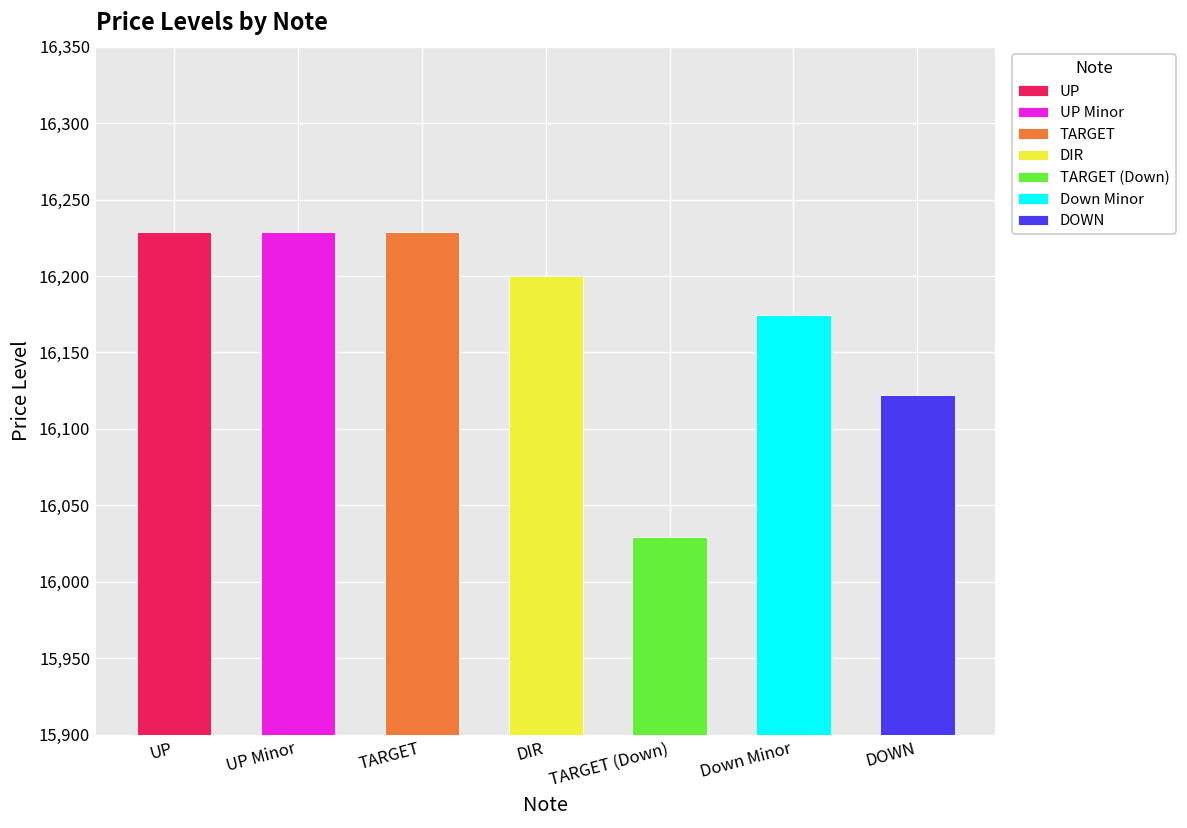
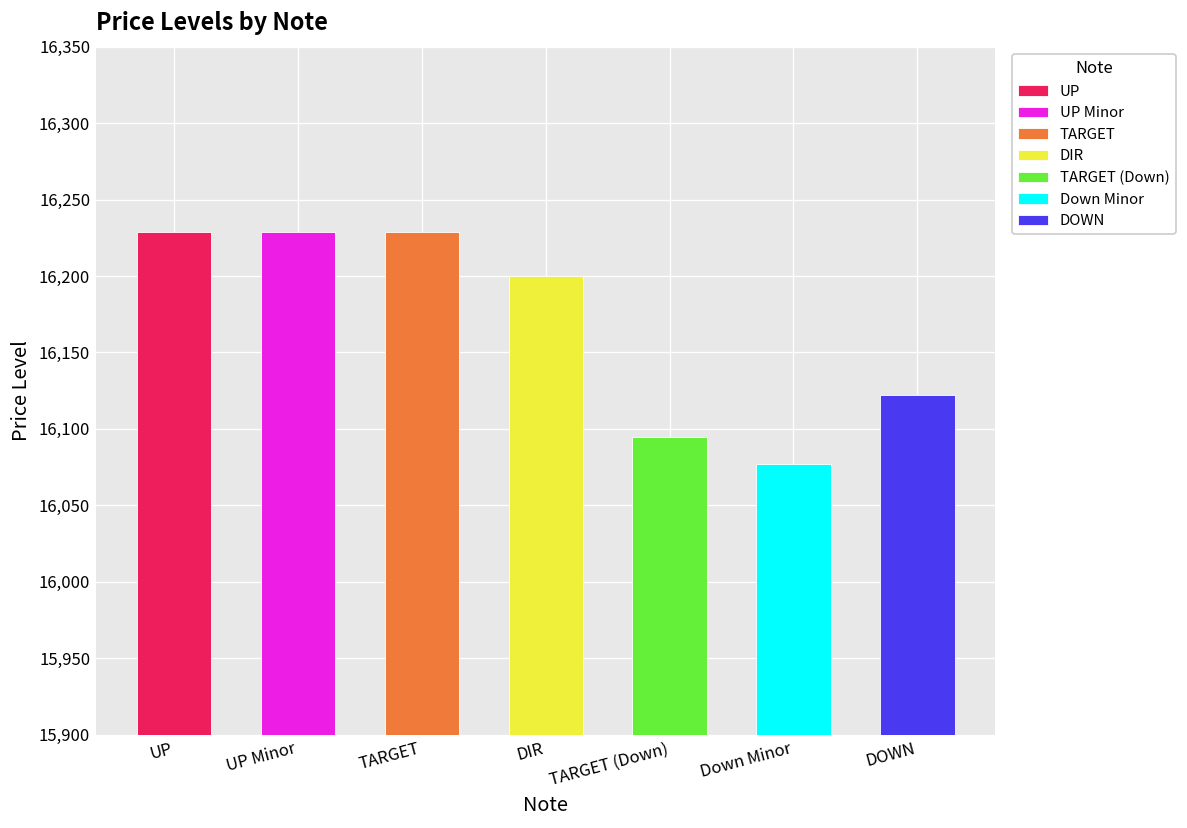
TARGET (Down): 16,030 -> 16,095
Down Minor: 16,175 -> 16,077
